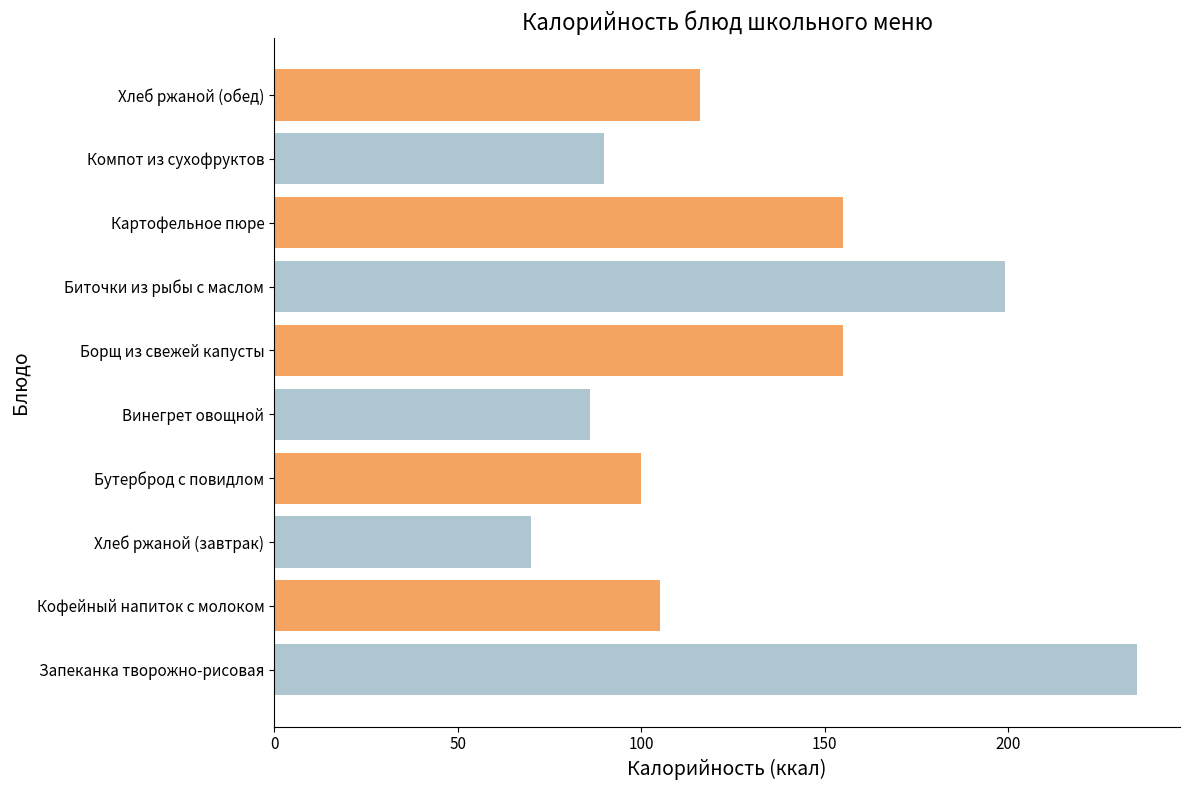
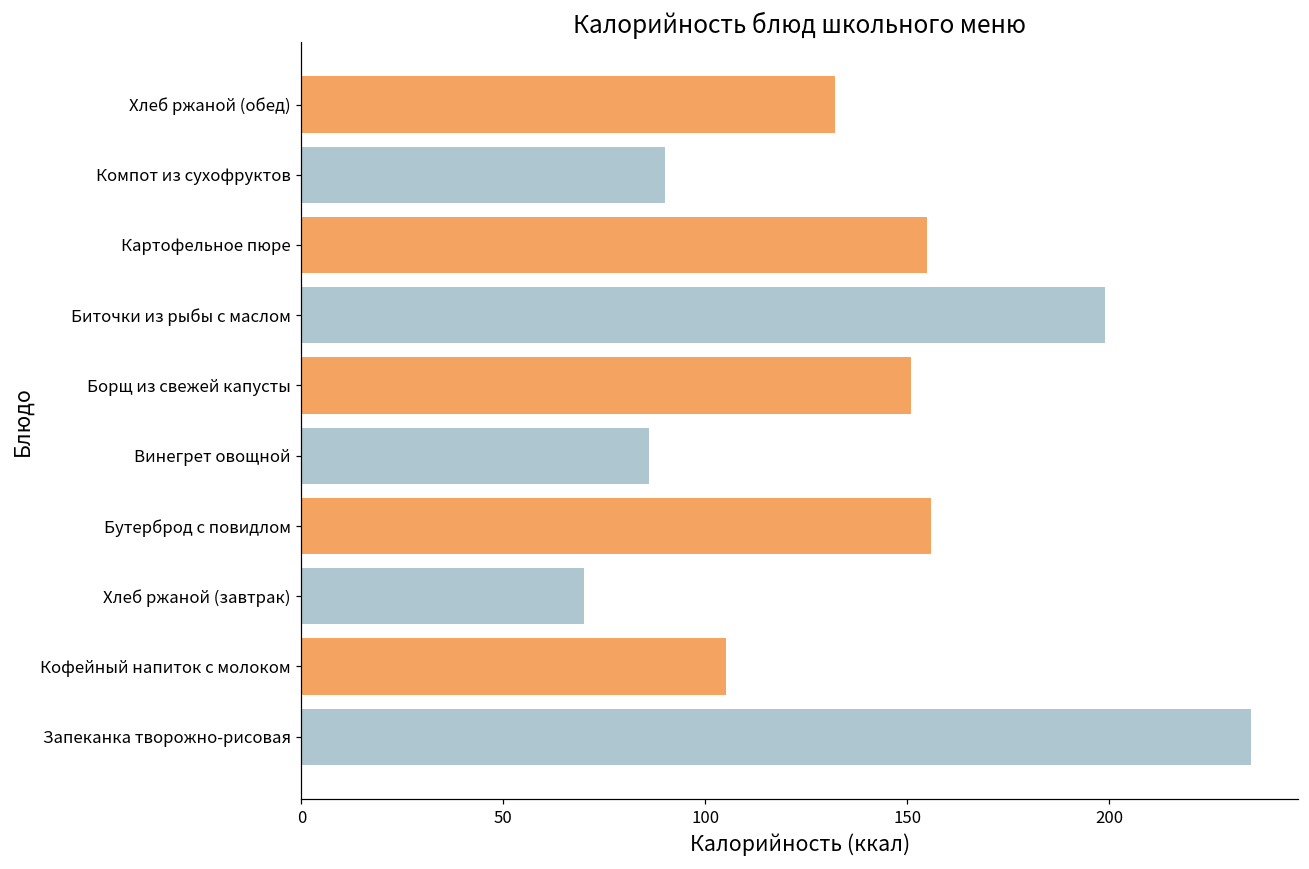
Хлеб ржаной (обед): 116 -> 132
Борщ из свежей капусты: 155 -> 151
Бутерброд с повидлом: 100 -> 156
